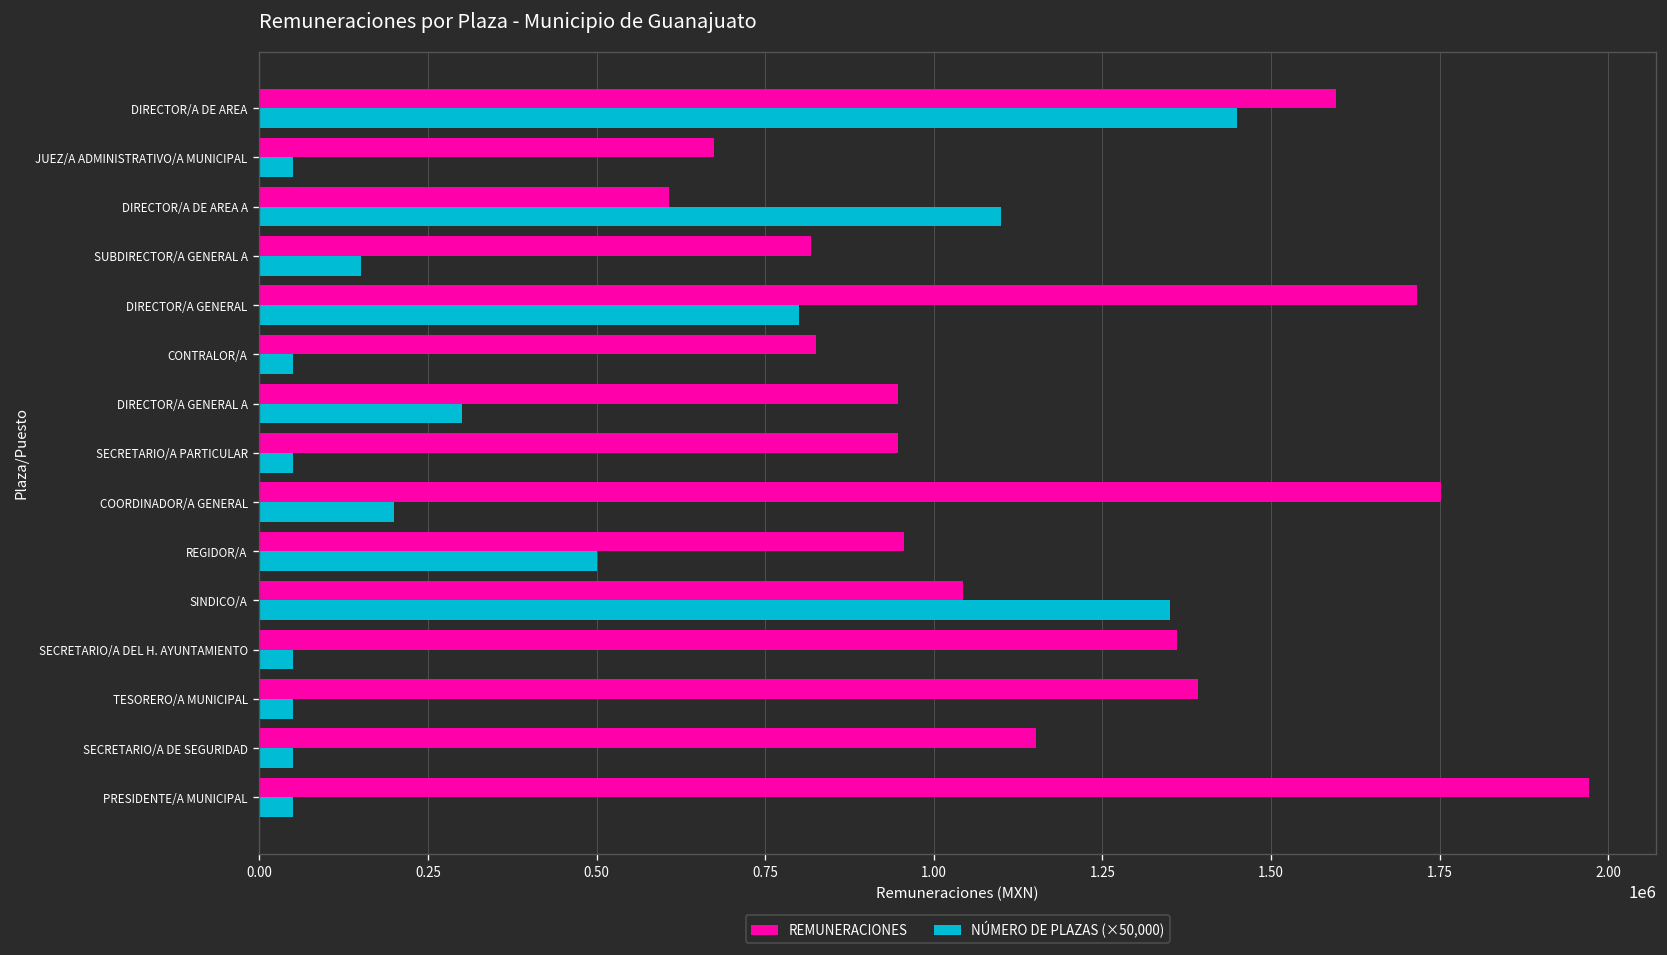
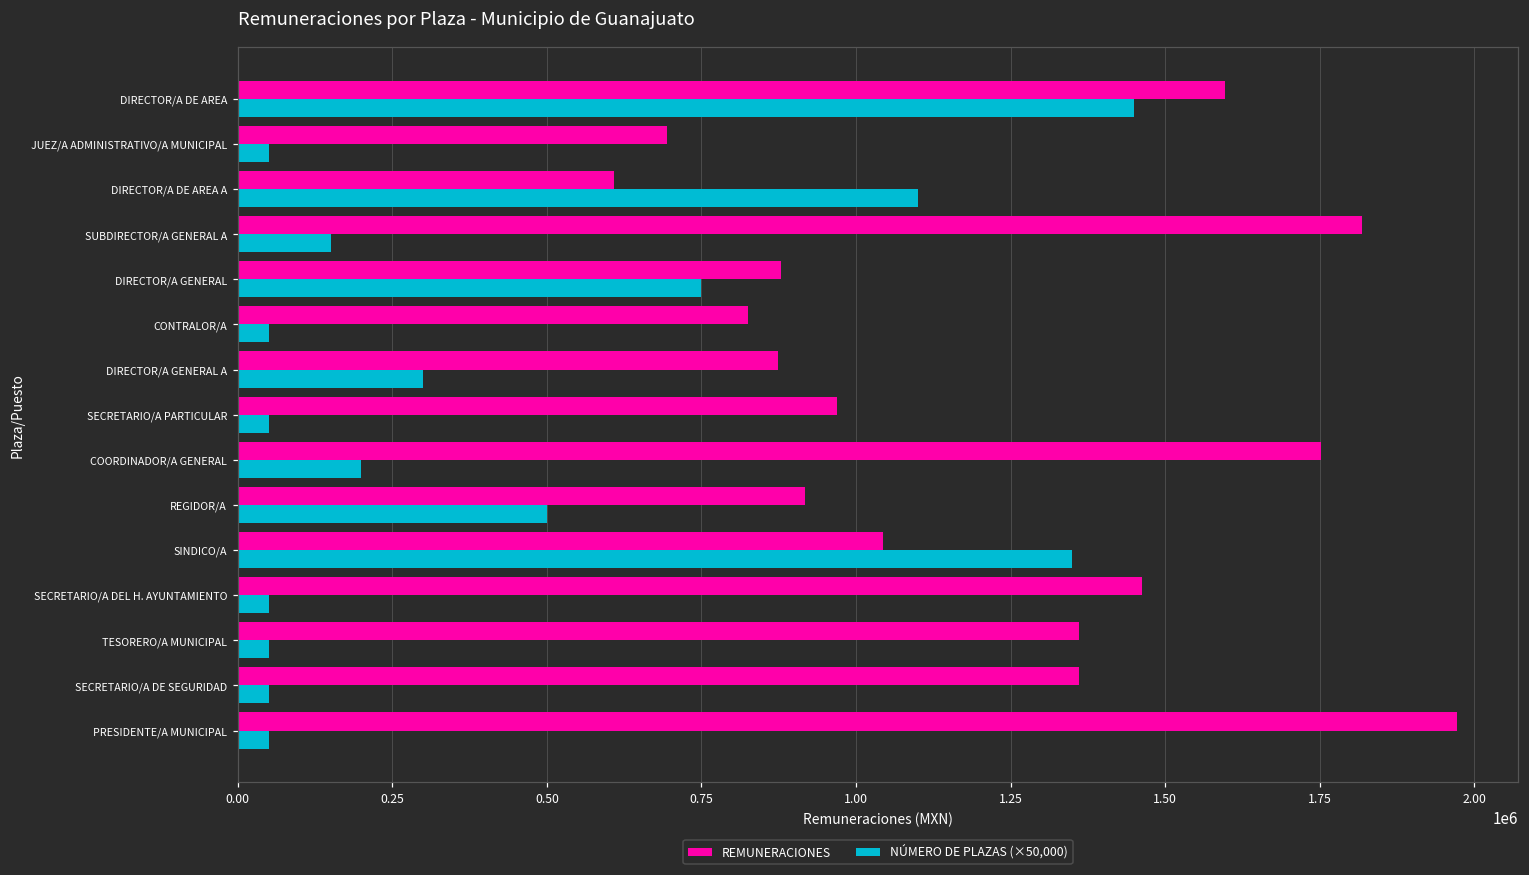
REMUNERACIONES, JUEZ/A ADMINISTRATIVO/A MUNICIPAL: 670000 -> 690000
REMUNERACIONES, SUBDIRECTOR/A GENERAL A: 820000 -> 1820000
REMUNERACIONES, DIRECTOR/A GENERAL: 1720000 -> 880000
NÚMERO DE PLAZAS (×50,000), DIRECTOR/A GENERAL: 800000 -> 750000
REMUNERACIONES, DIRECTOR/A GENERAL A: 950000 -> 870000
REMUNERACIONES, SECRETARIO/A PARTICULAR: 950000 -> 970000
REMUNERACIONES, REGIDOR/A: 960000 -> 920000
REMUNERACIONES, SECRETARIO/A DEL H. AYUNTAMIENTO: 1360000 -> 1460000
REMUNERACIONES, TESORERO/A MUNICIPAL: 1390000 -> 1360000
REMUNERACIONES, SECRETARIO/A DE SEGURIDAD: 1150000 -> 1360000
